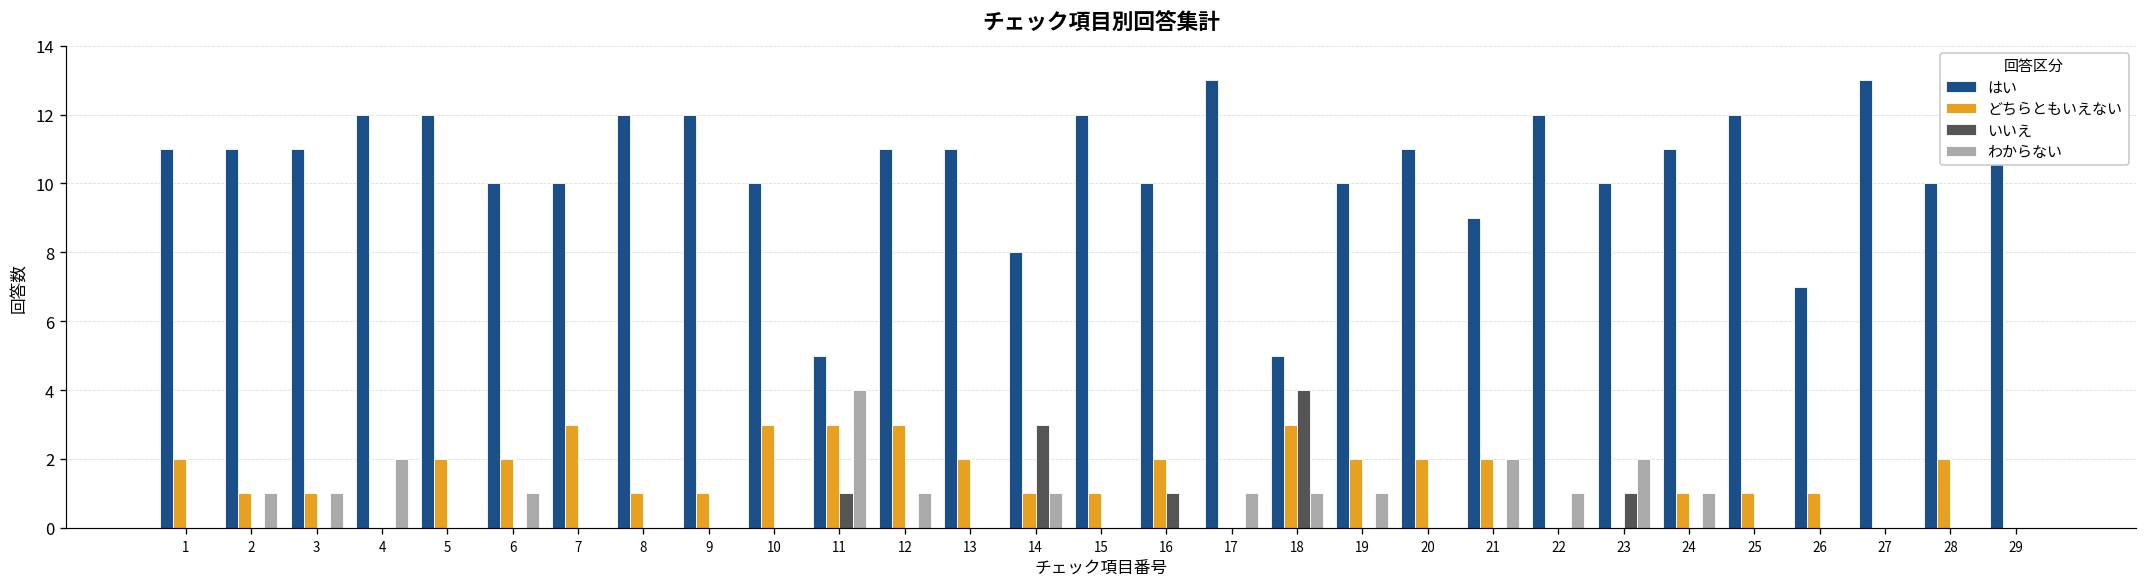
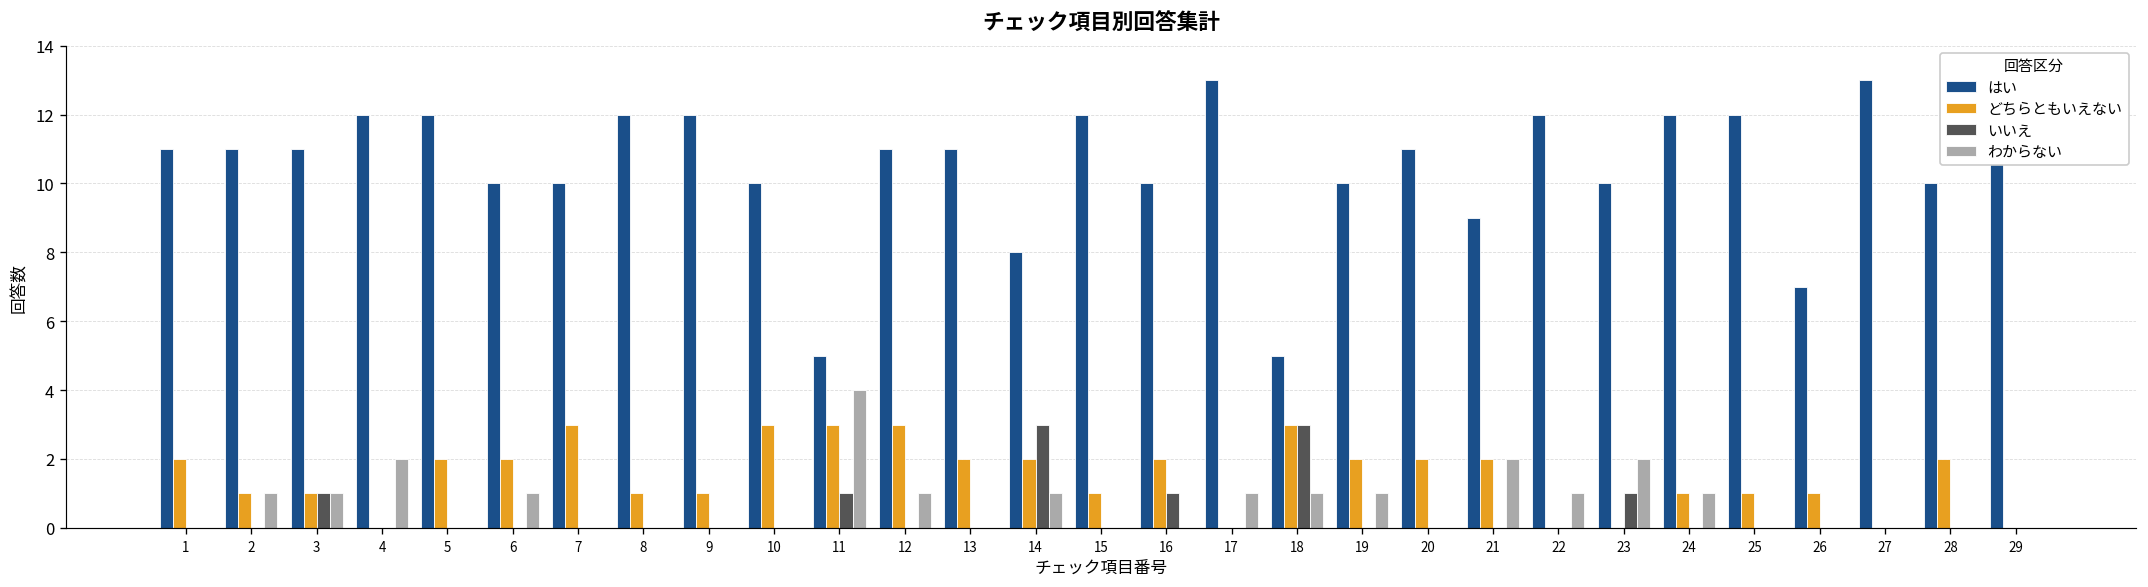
いいえ, 3: 0 -> 1
どちらともいえない, 14: 1 -> 2
いいえ, 18: 4 -> 3
はい, 24: 11 -> 12
